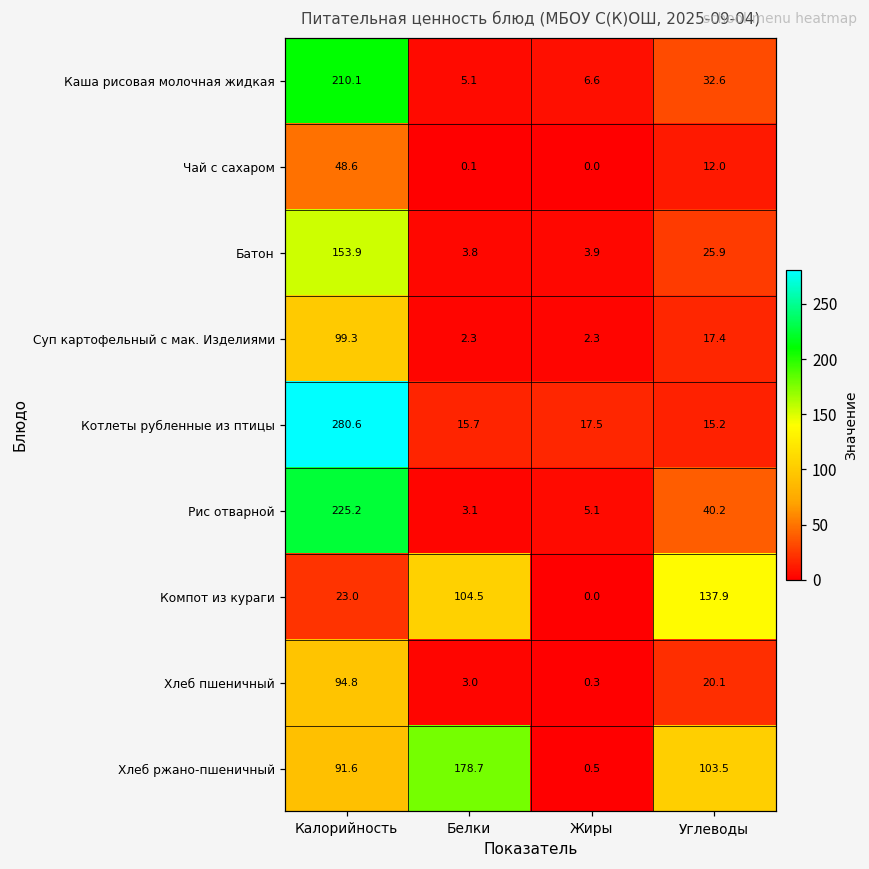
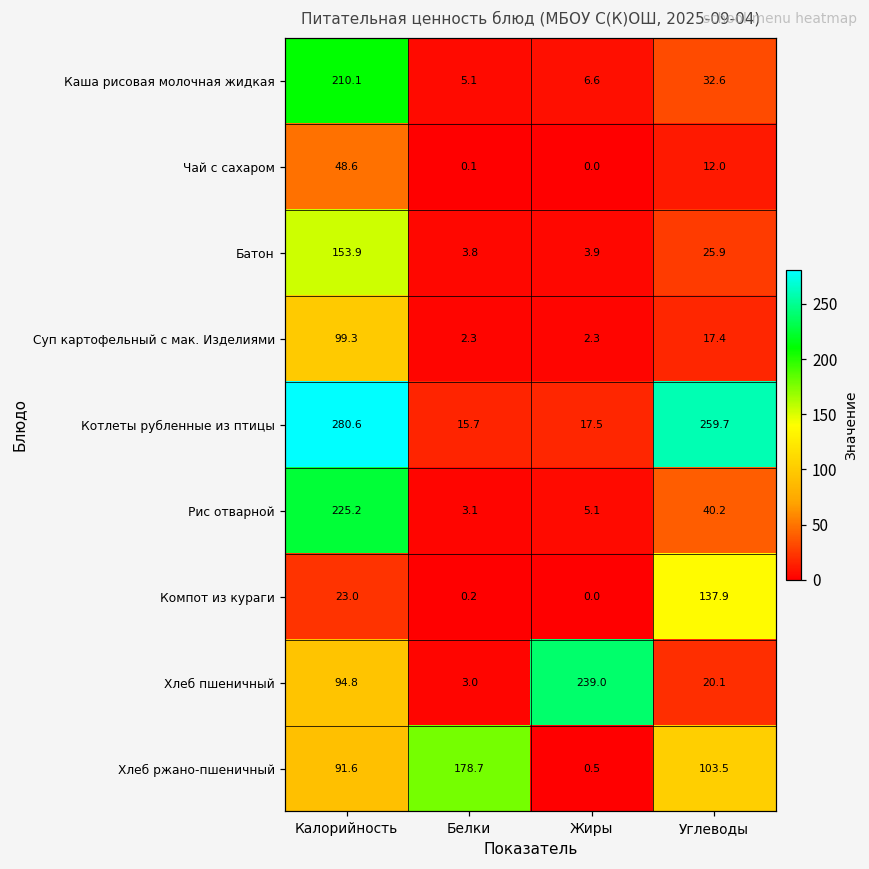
Котлеты рубленные из птицы, Углеводы: 15.2 -> 259.7
Компот из кураги, Белки: 104.5 -> 0.2
Хлеб пшеничный, Жиры: 0.3 -> 239.0
